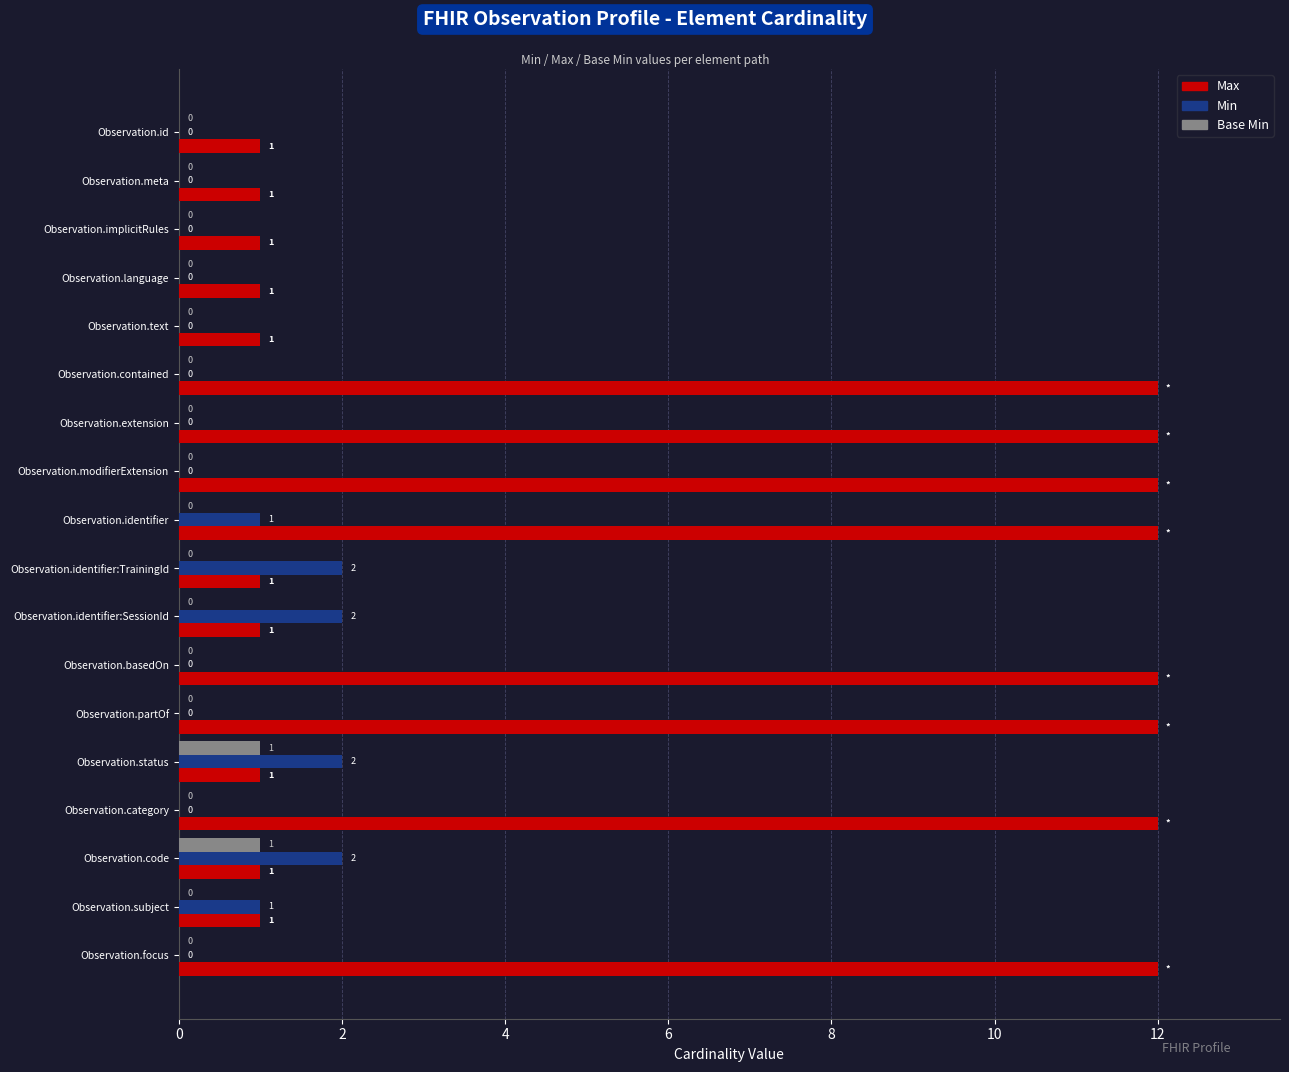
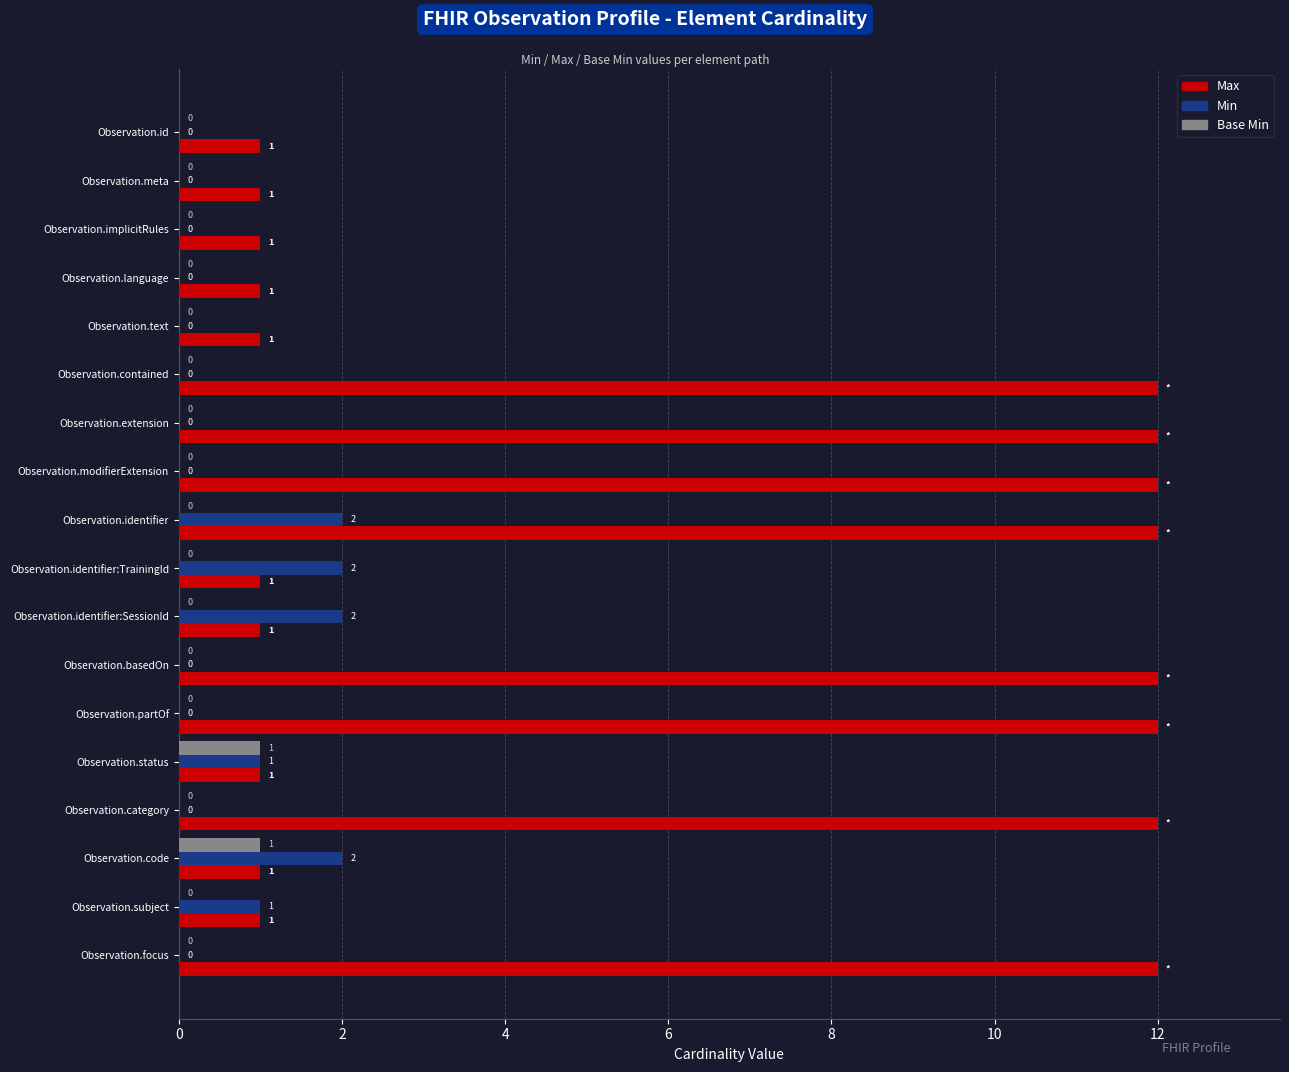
Min, Observation.identifier: 1 -> 2
Min, Observation.status: 2 -> 1
